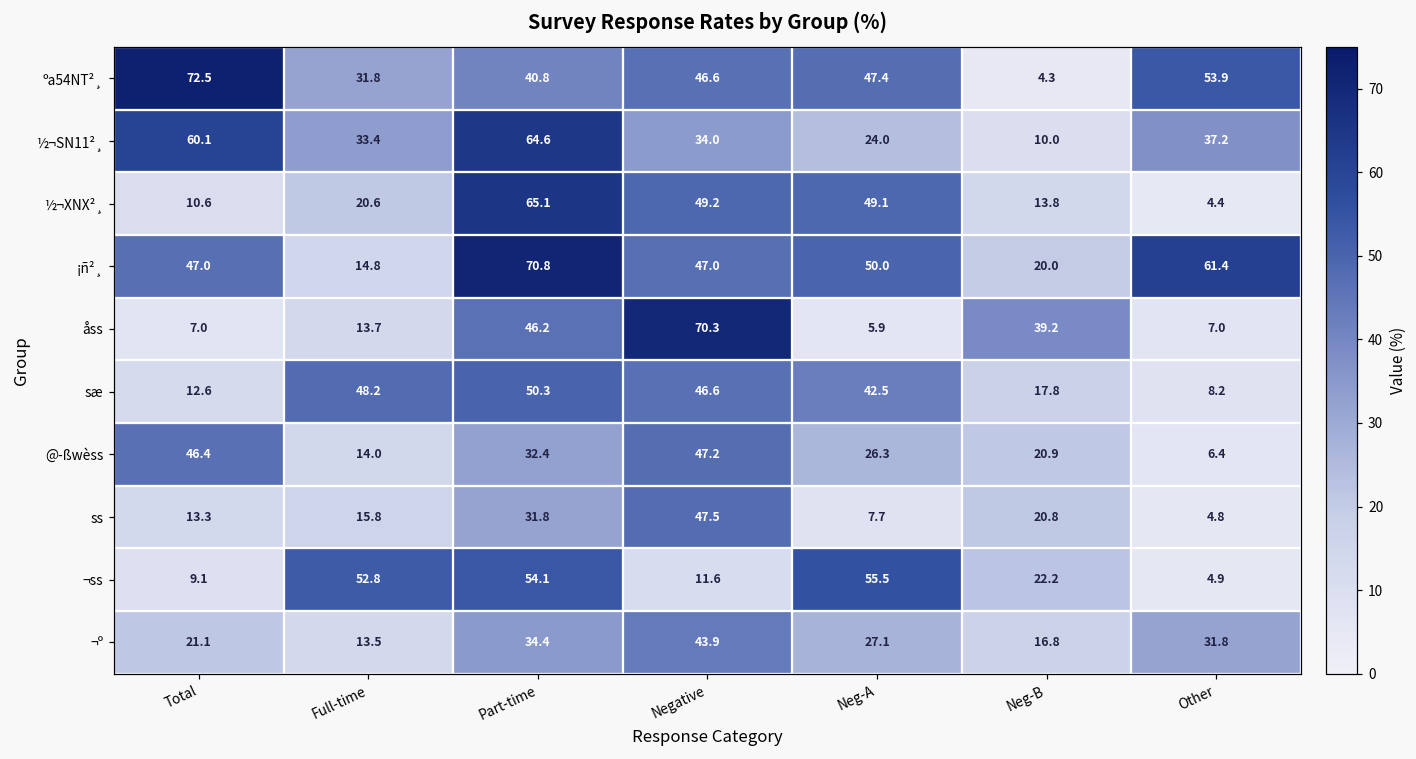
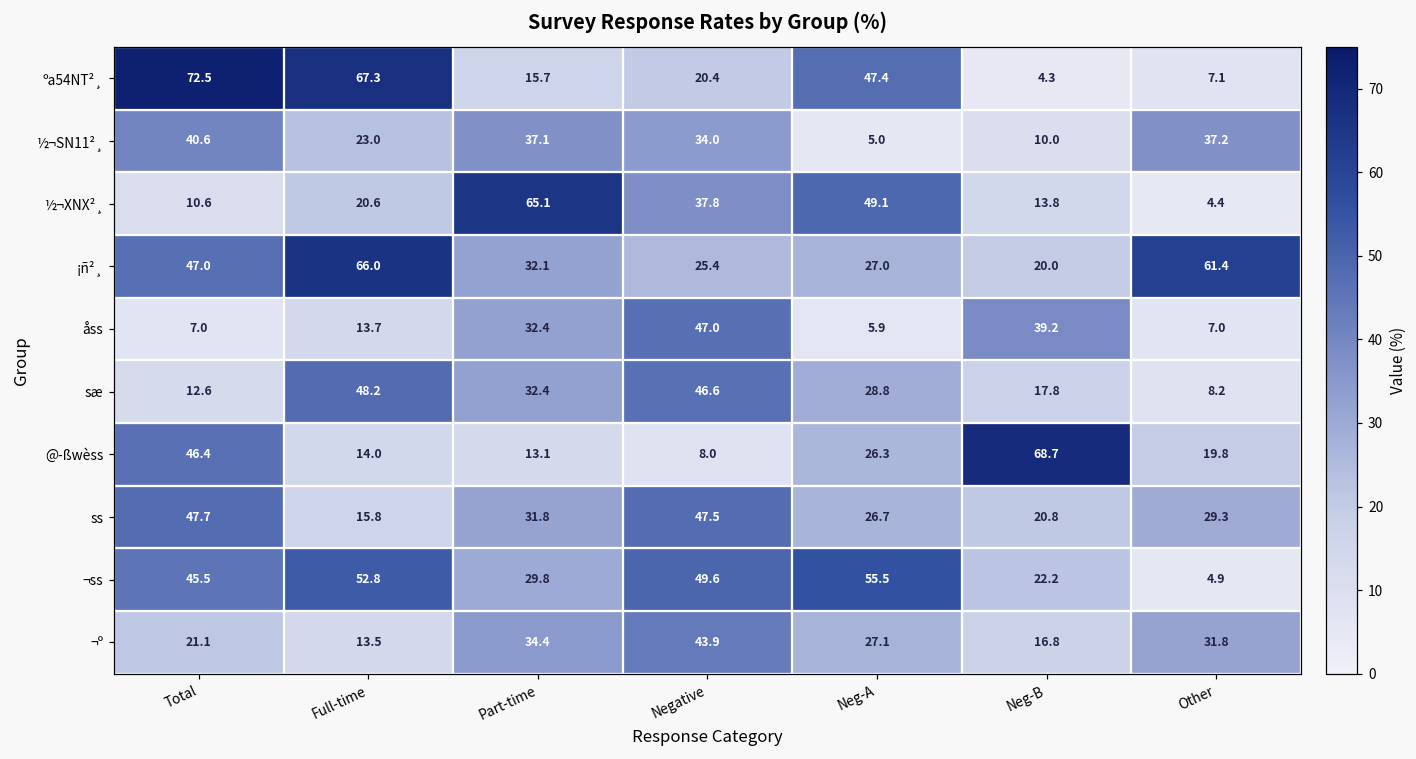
ºa54NT²¸, Full-time: 31.8 -> 67.3
ºa54NT²¸, Part-time: 40.8 -> 15.7
ºa54NT²¸, Negative: 46.6 -> 20.4
ºa54NT²¸, Other: 53.9 -> 7.1
½¬SN11²¸, Total: 60.1 -> 40.6
½¬SN11²¸, Full-time: 33.4 -> 23.0
½¬SN11²¸, Part-time: 64.6 -> 37.1
½¬SN11²¸, Neg-A: 24.0 -> 5.0
½¬XNX²¸, Negative: 49.2 -> 37.8
¡ñ²¸, Full-time: 14.8 -> 66.0
¡ñ²¸, Part-time: 70.8 -> 32.1
¡ñ²¸, Negative: 47.0 -> 25.4
¡ñ²¸, Neg-A: 50.0 -> 27.0
åss, Part-time: 46.2 -> 32.4
åss, Negative: 70.3 -> 47.0
sæ, Part-time: 50.3 -> 32.4
sæ, Neg-A: 42.5 -> 28.8
@­ßwèss, Part-time: 32.4 -> 13.1
@­ßwèss, Negative: 47.2 -> 8.0
@­ßwèss, Neg-B: 20.9 -> 68.7
@­ßwèss, Other: 6.4 -> 19.8
ss, Total: 13.3 -> 47.7
ss, Neg-A: 7.7 -> 26.7
ss, Other: 4.8 -> 29.3
¬ss, Total: 9.1 -> 45.5
¬ss, Part-time: 54.1 -> 29.8
¬ss, Negative: 11.6 -> 49.6
